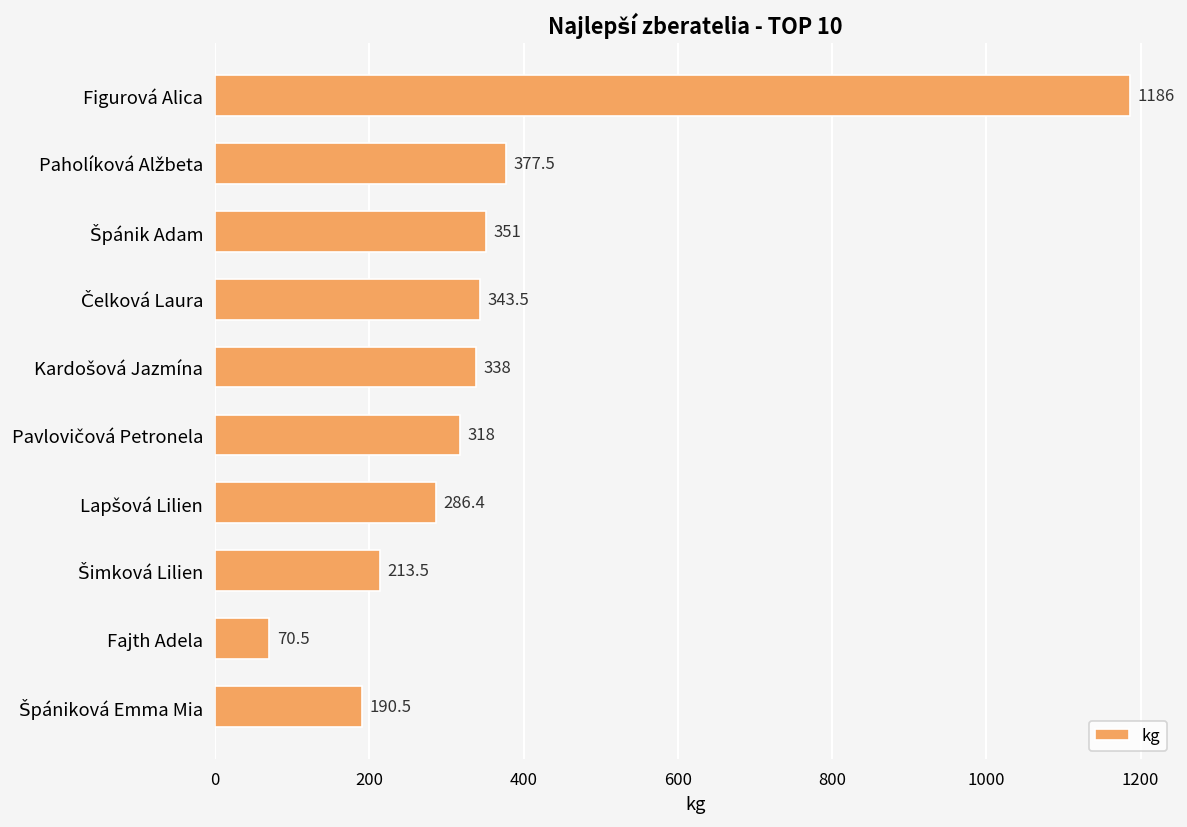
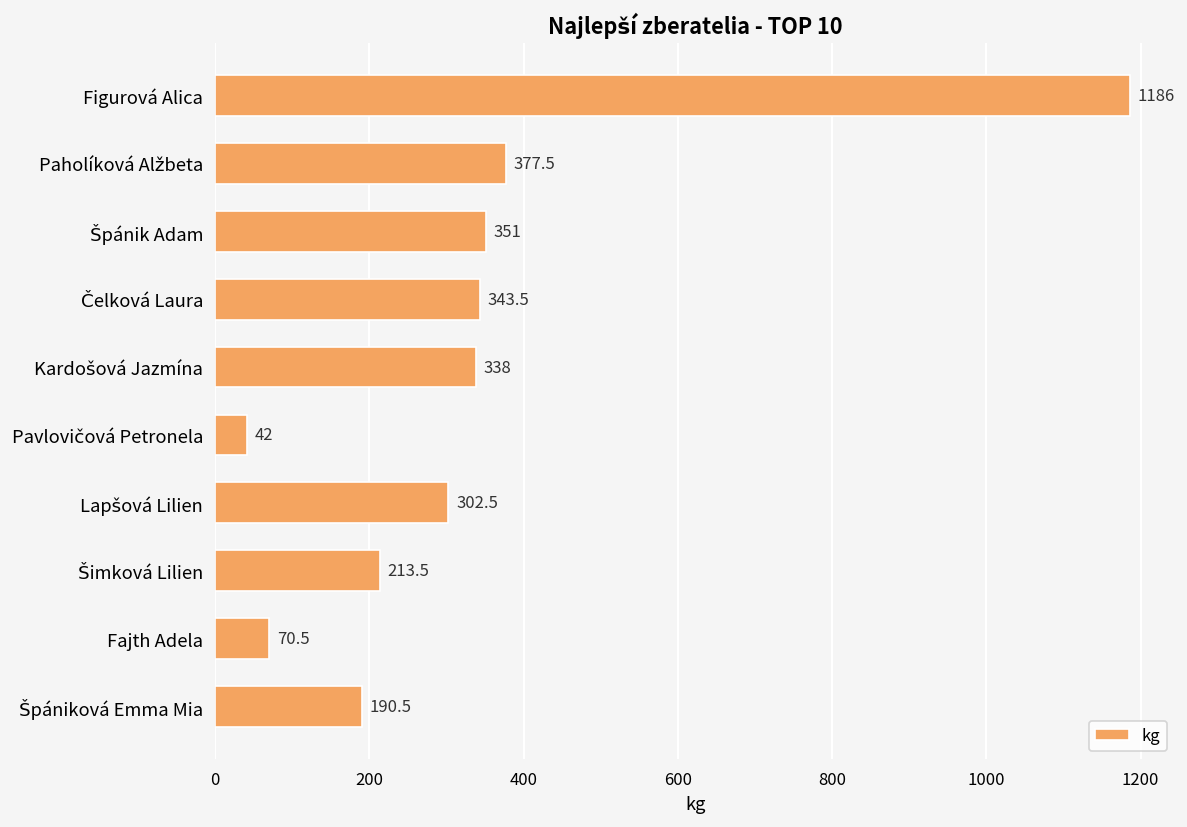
Pavlovičová Petronela: 318 -> 42
Lapšová Lilien: 286.4 -> 302.5
